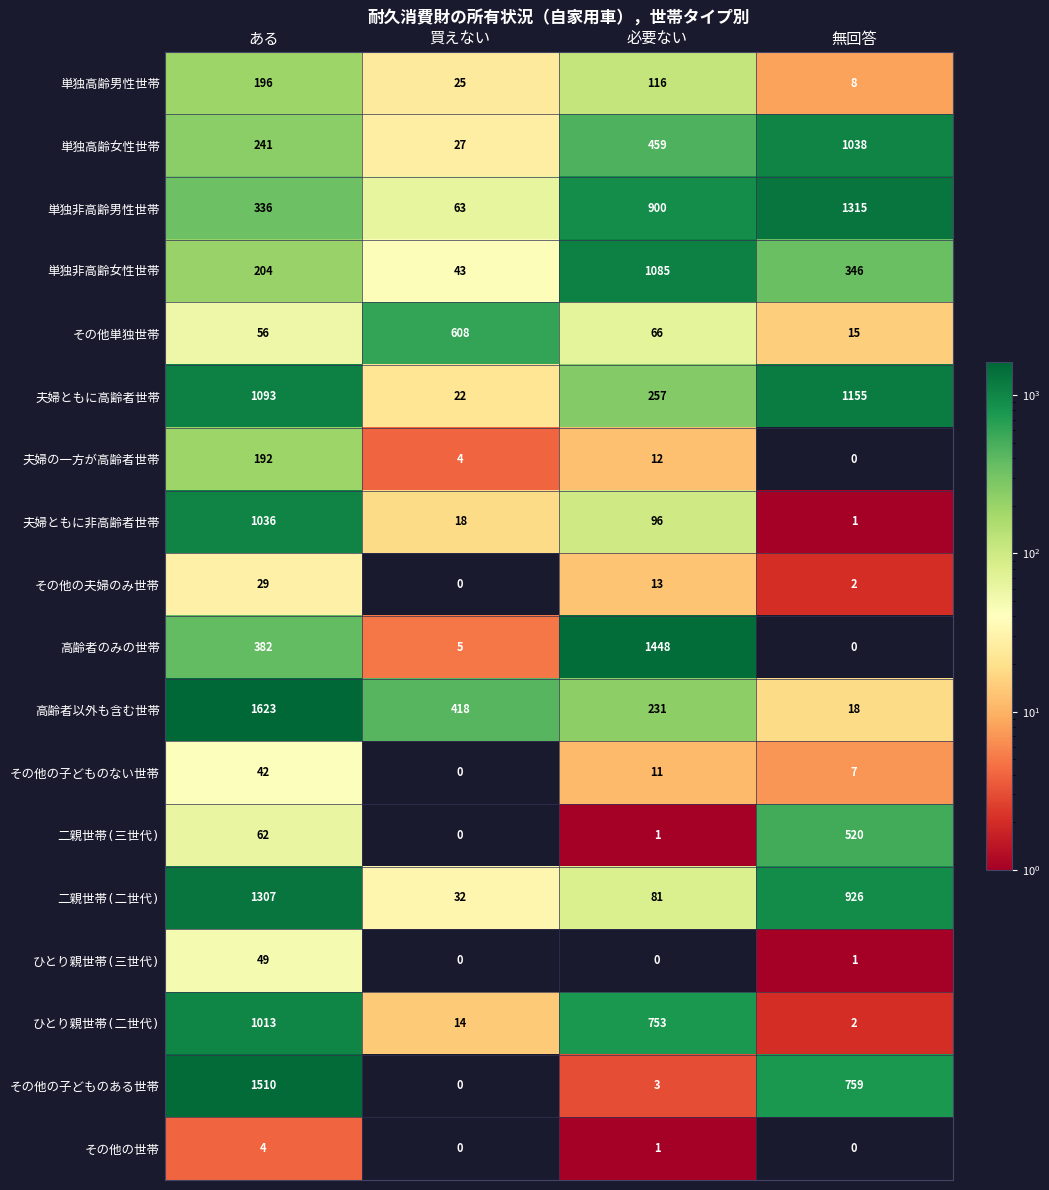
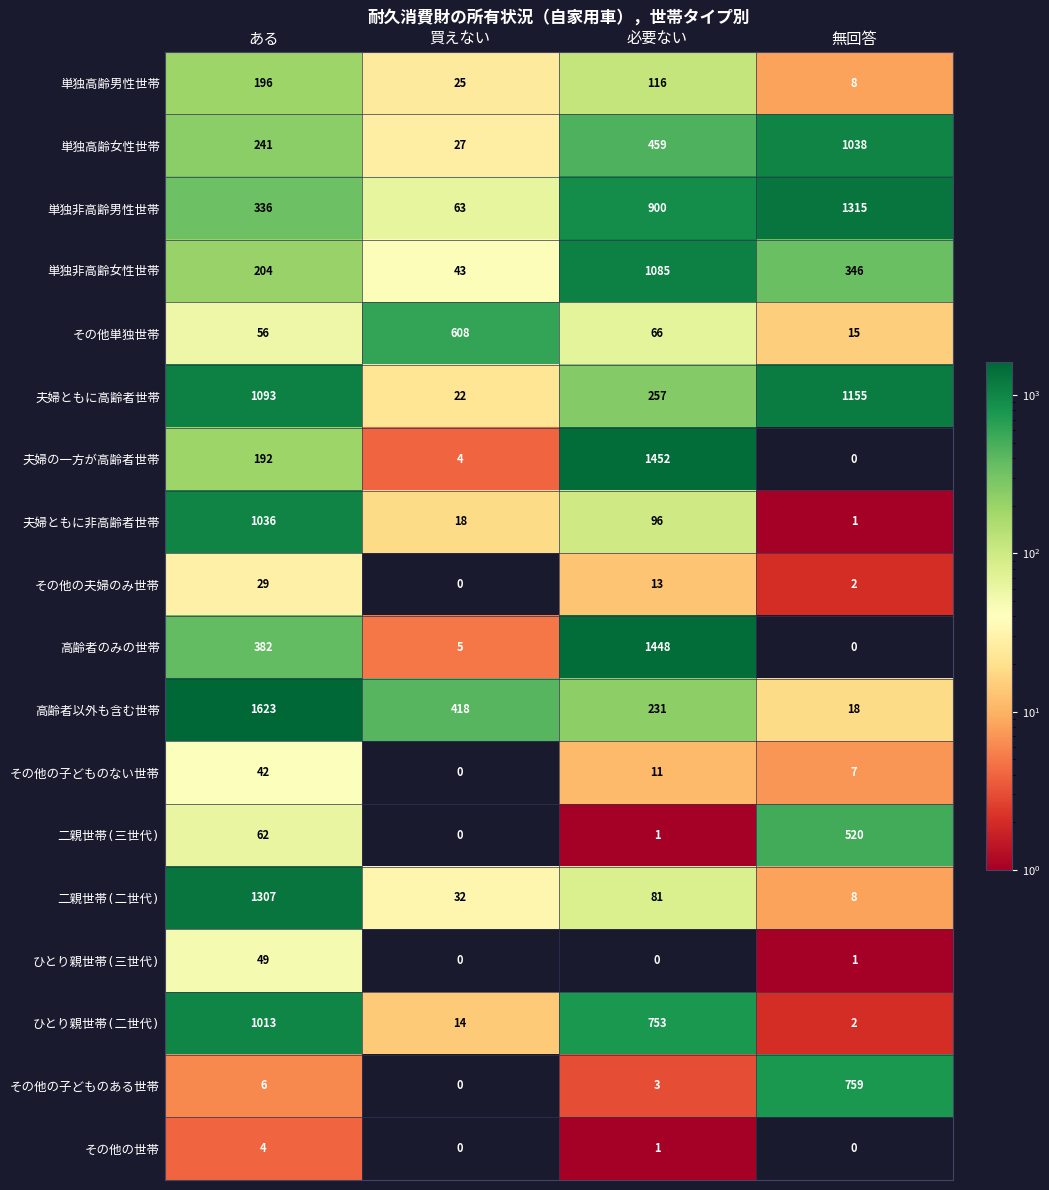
夫婦の一方が高齢者世帯, 必要ない: 12 -> 1452
二親世帯(二世代), 無回答: 926 -> 8
その他の子どものある世帯, ある: 1510 -> 6
